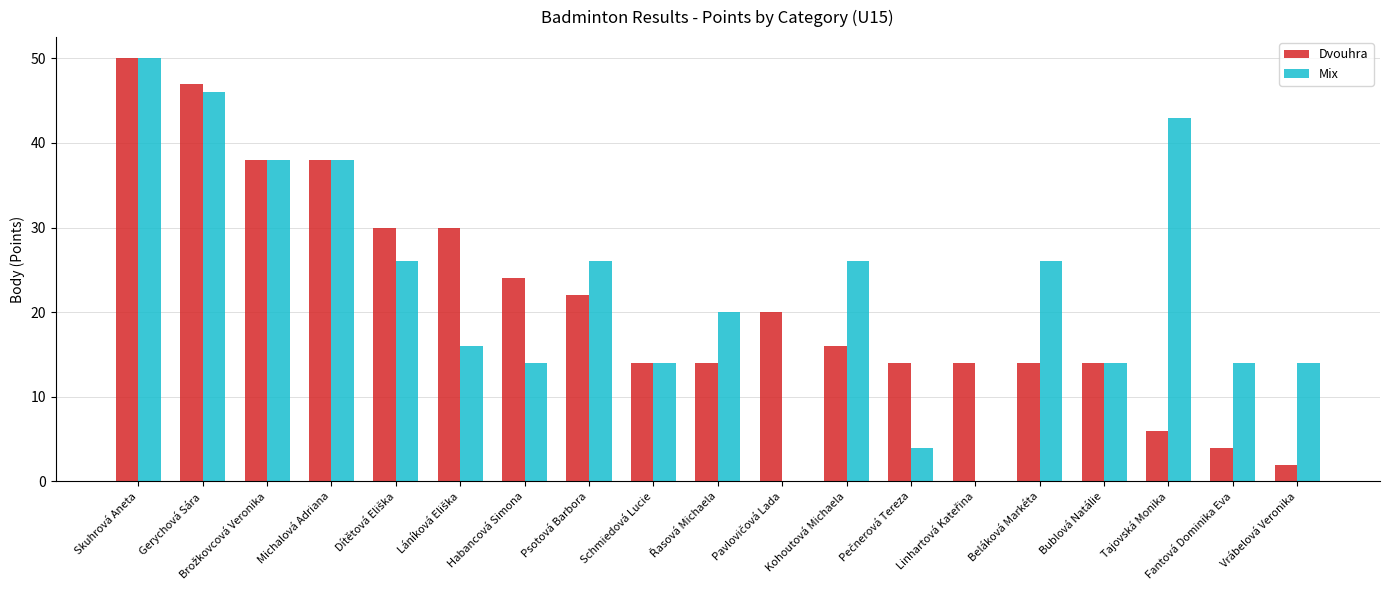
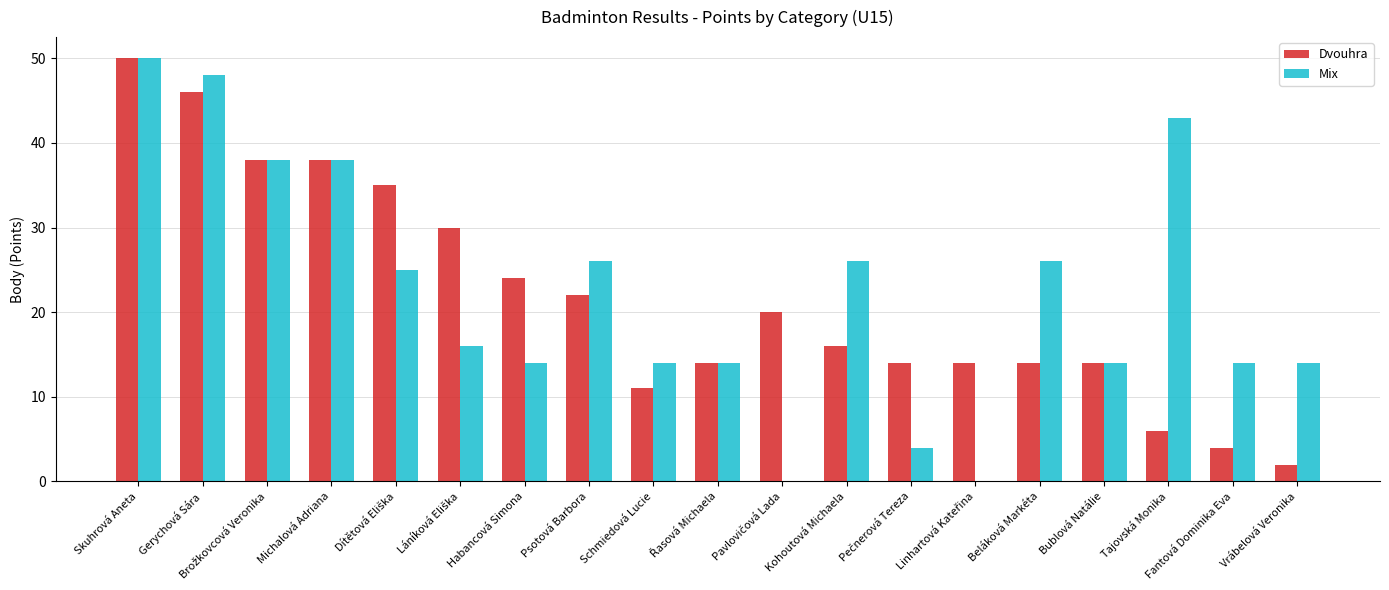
Dvouhra, Gerychová Sára: 47 -> 46
Mix, Gerychová Sára: 46 -> 48
Dvouhra, Dítětová Eliška: 30 -> 35
Mix, Dítětová Eliška: 26 -> 25
Dvouhra, Schmiedová Lucie: 14 -> 11
Mix, Řasová Michaela: 20 -> 14
